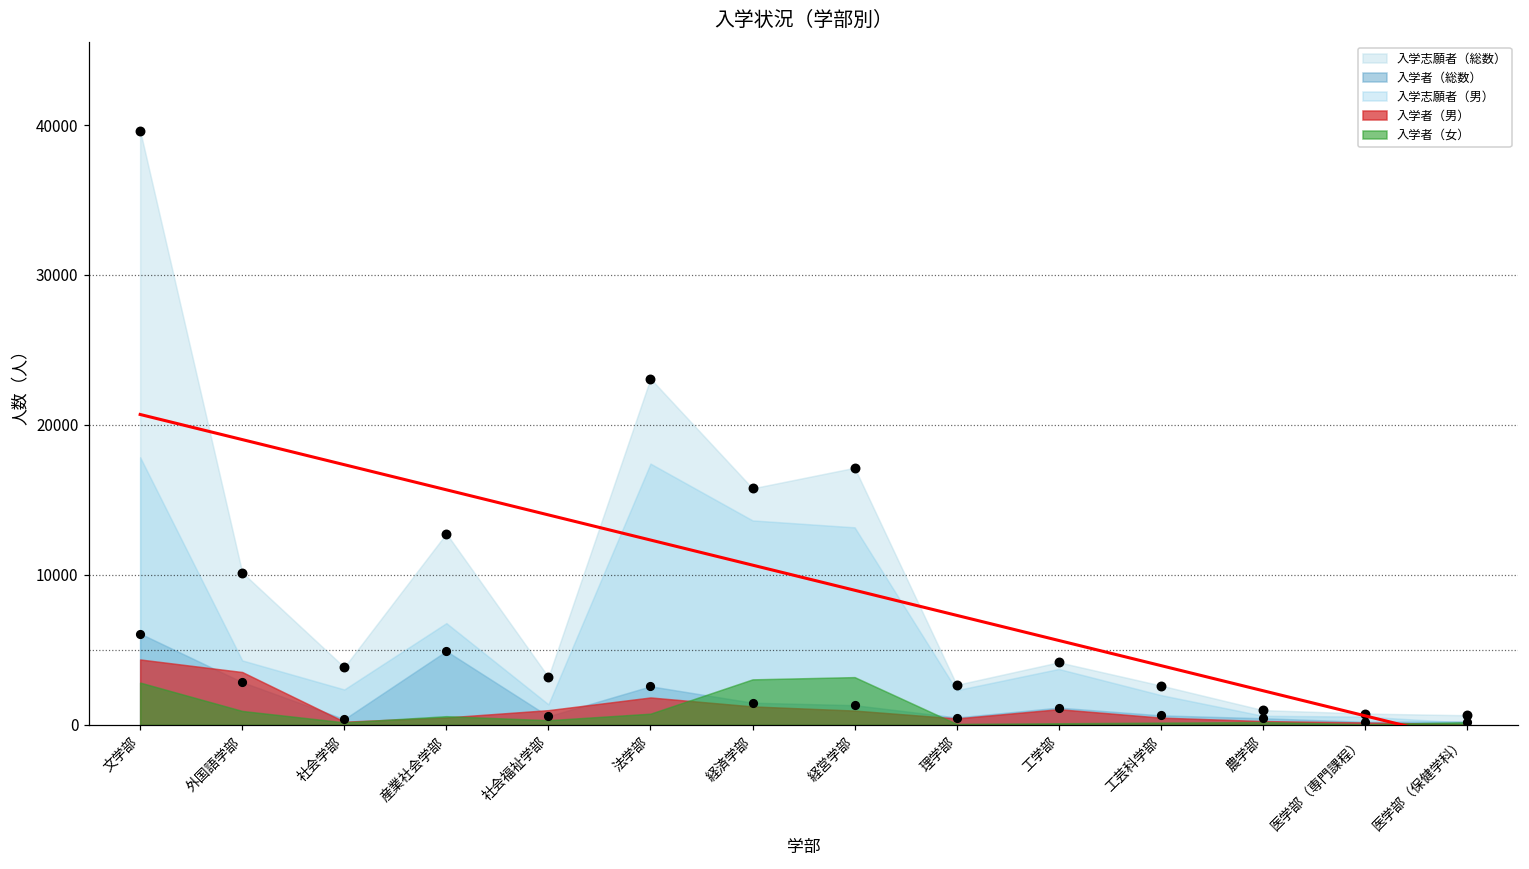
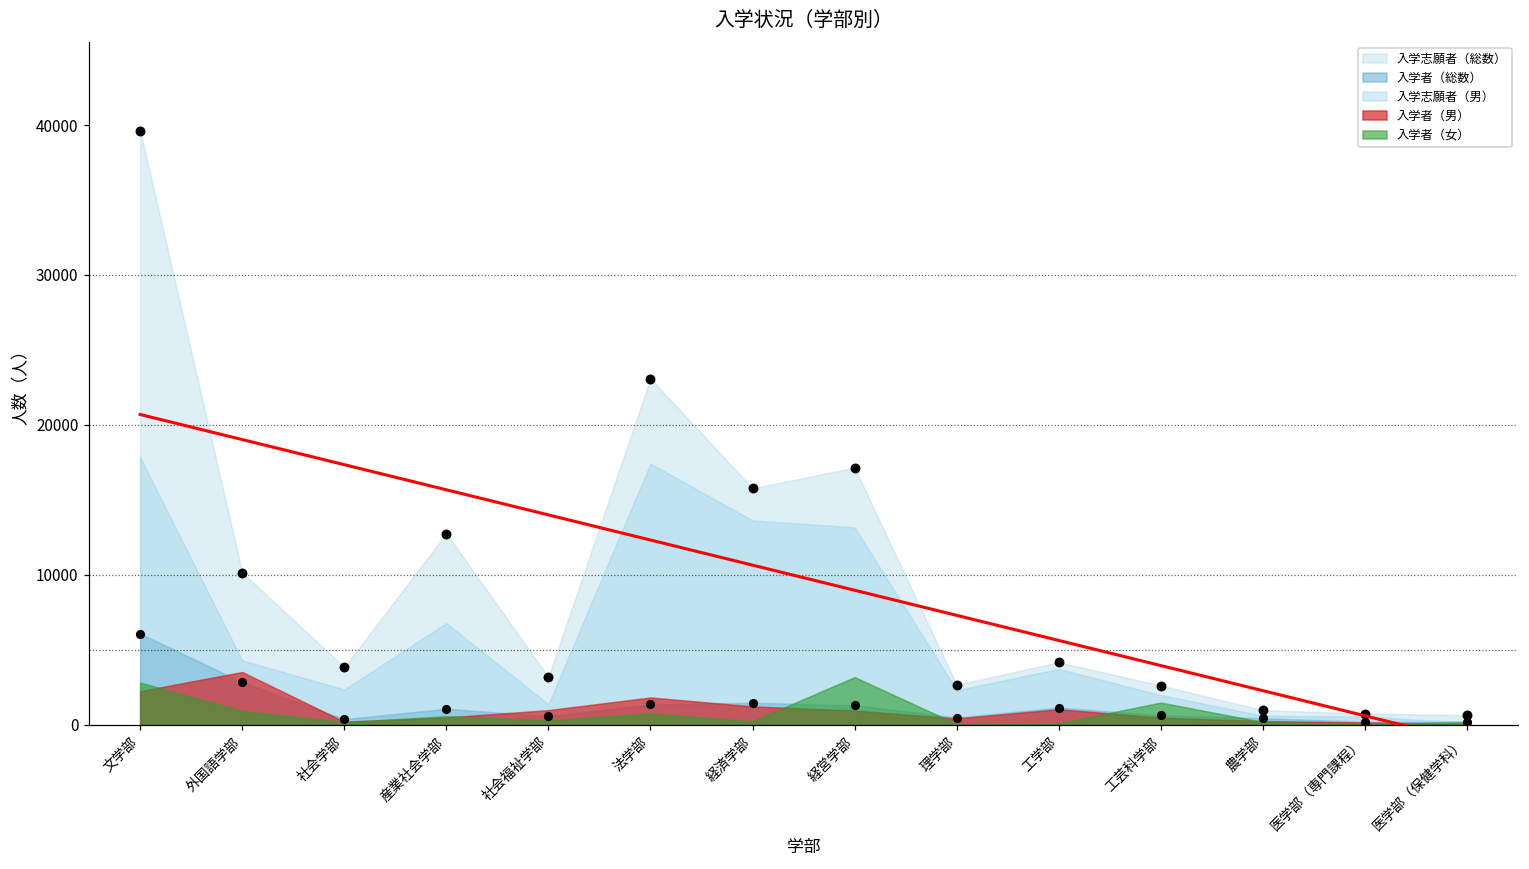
入学者（男）, 文学部: 4400 -> 2200
入学者（総数）, 産業社会学部: 4900 -> 1100
入学者（総数）, 法学部: 2600 -> 1400
入学者（女）, 経済学部: 3000 -> 200
入学者（女）, 工芸科学部: 100 -> 1500
